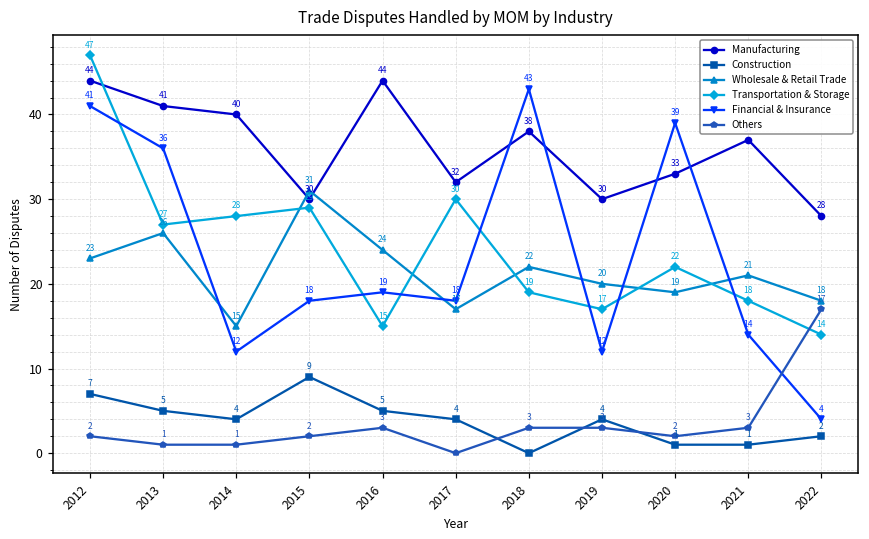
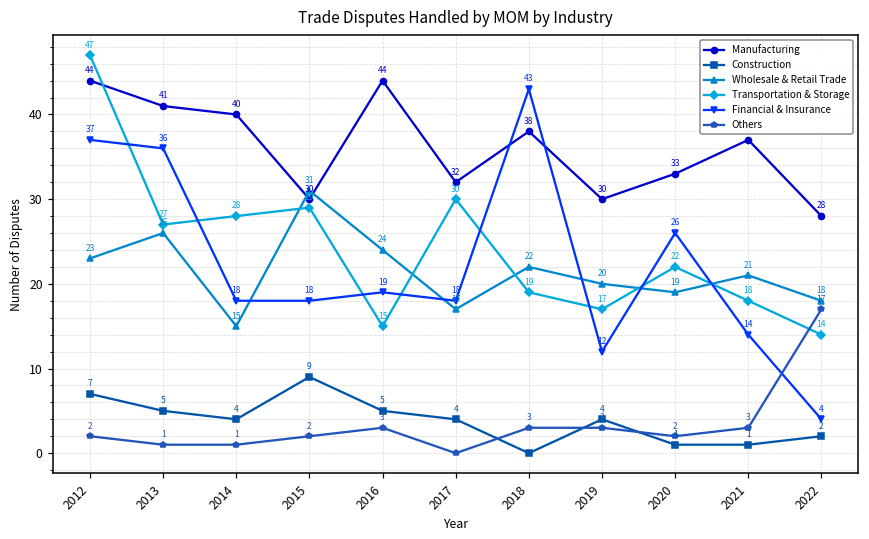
Financial & Insurance, 2012: 41 -> 37
Financial & Insurance, 2014: 12 -> 18
Financial & Insurance, 2020: 39 -> 26
